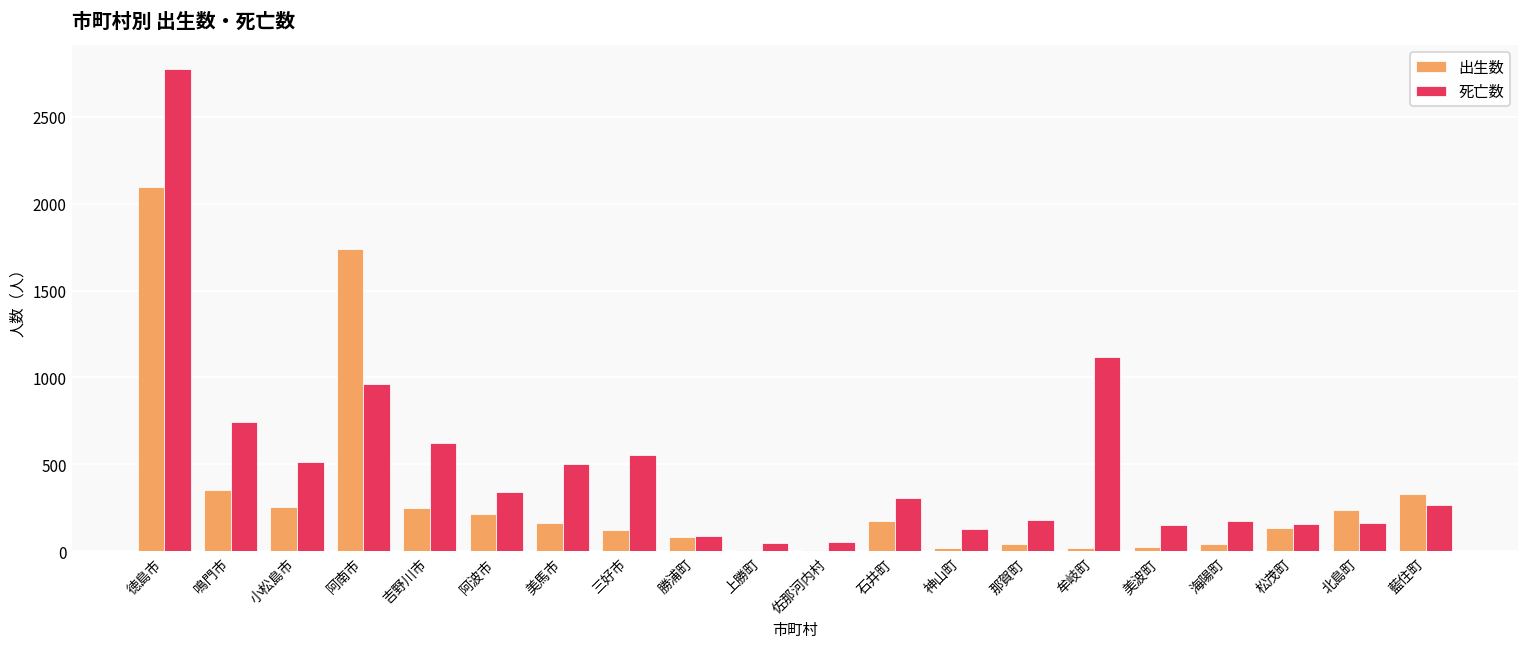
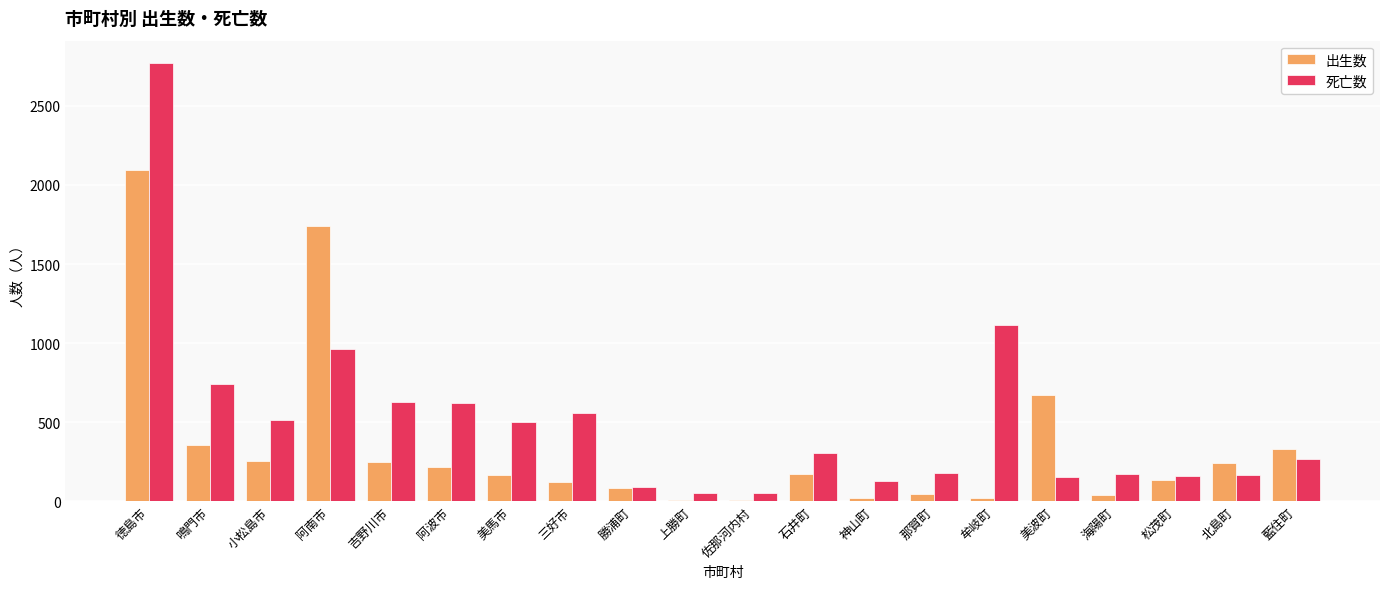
死亡数, 阿波市: 340 -> 620
出生数, 美波町: 30 -> 670
